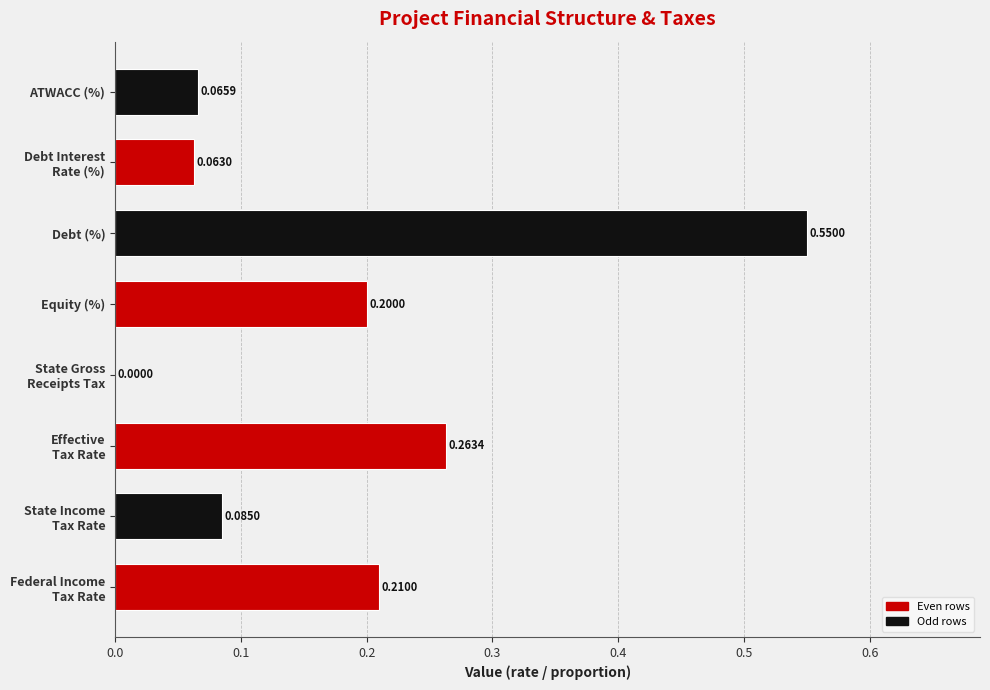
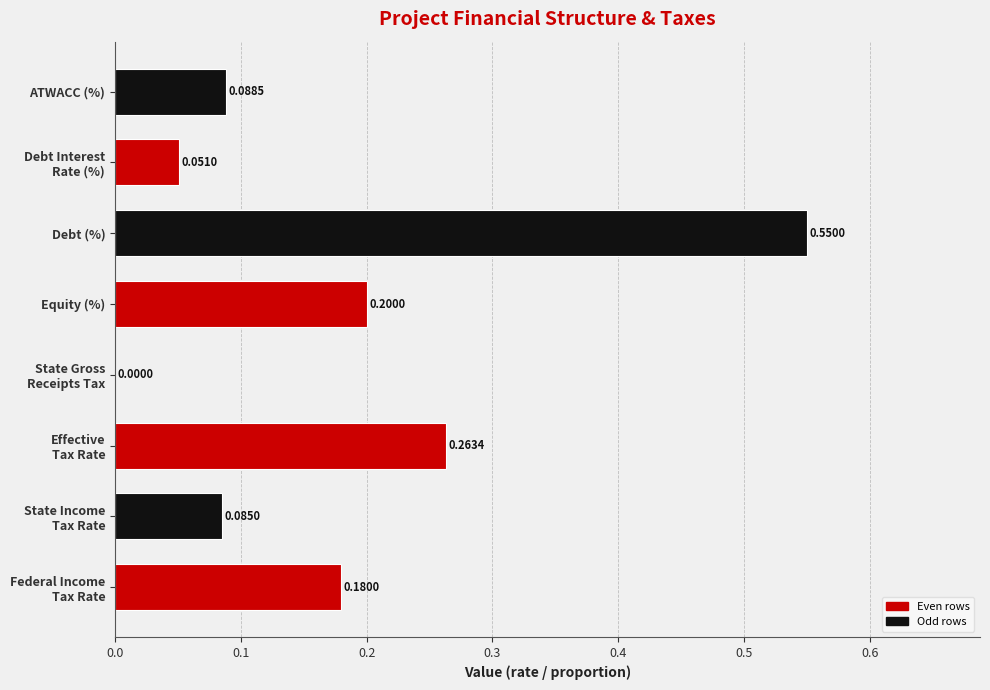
ATWACC (%): 0.0659 -> 0.0885
Debt Interest Rate (%): 0.0630 -> 0.0510
Federal Income Tax Rate: 0.2100 -> 0.1800
